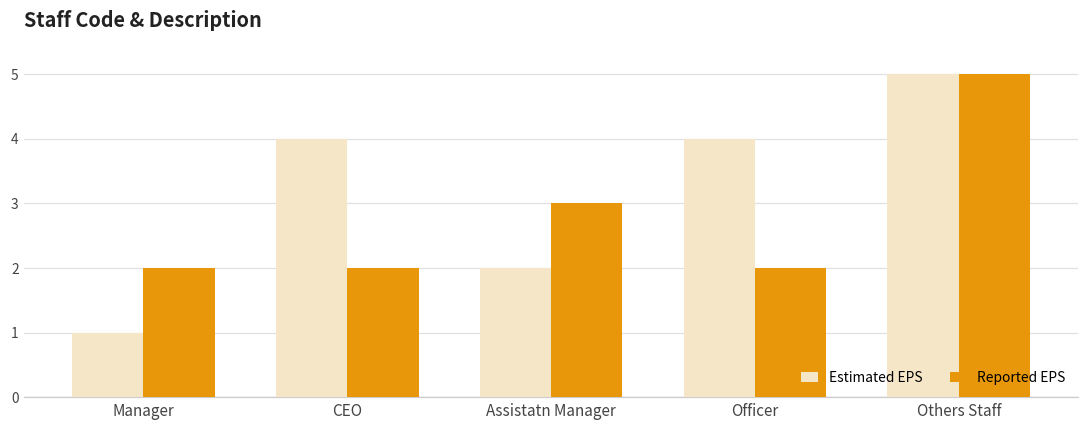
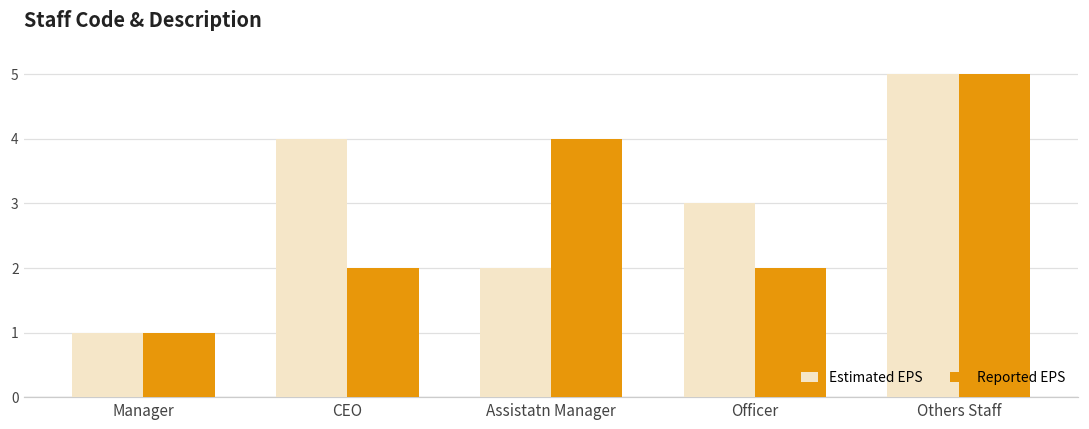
Reported EPS, Manager: 2 -> 1
Reported EPS, Assistatn Manager: 3 -> 4
Estimated EPS, Officer: 4 -> 3
